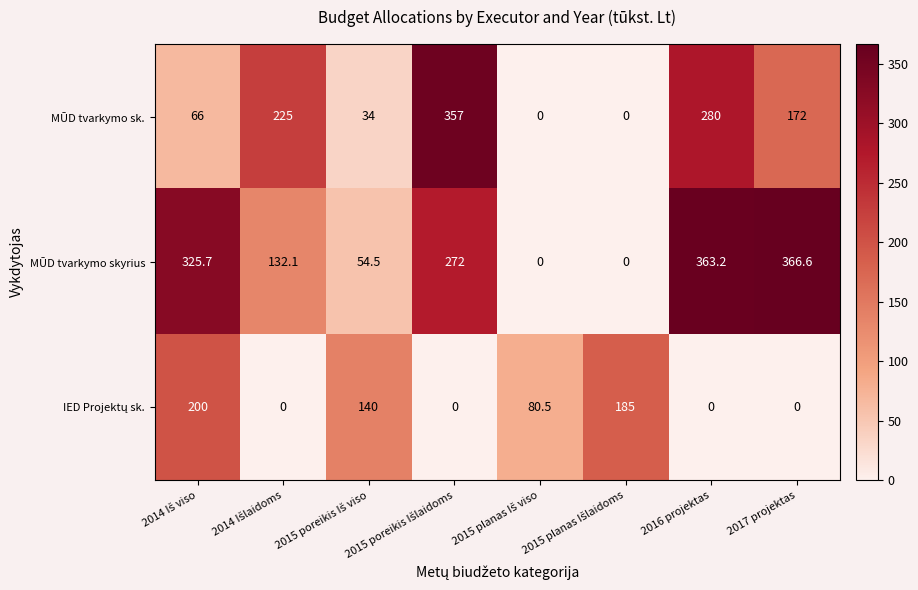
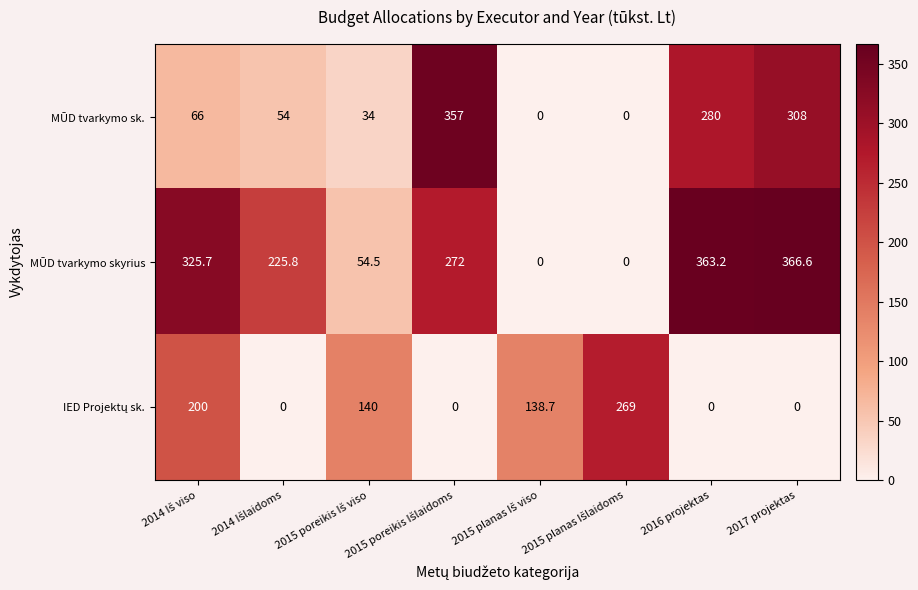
MŪD tvarkymo sk., 2014 Išlaidoms: 225 -> 54
MŪD tvarkymo sk., 2017 projektas: 172 -> 308
MŪD tvarkymo skyrius, 2014 Išlaidoms: 132.1 -> 225.8
IED Projektų sk., 2015 planas Iš viso: 80.5 -> 138.7
IED Projektų sk., 2015 planas Išlaidoms: 185 -> 269
